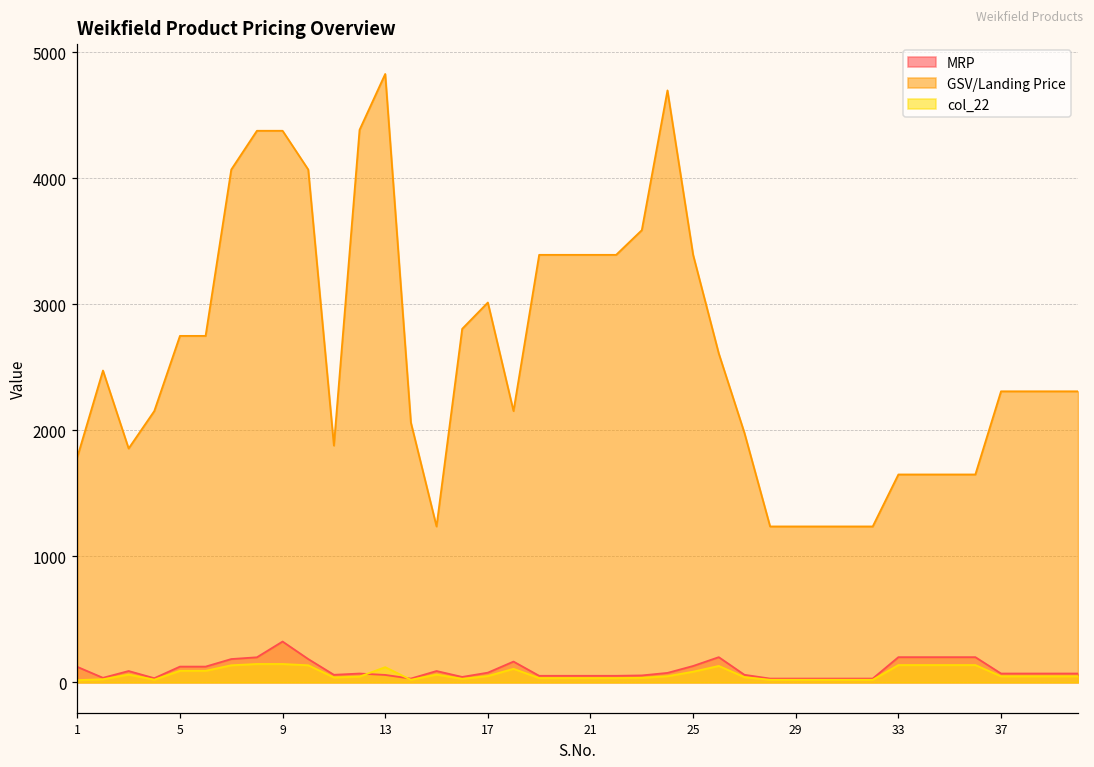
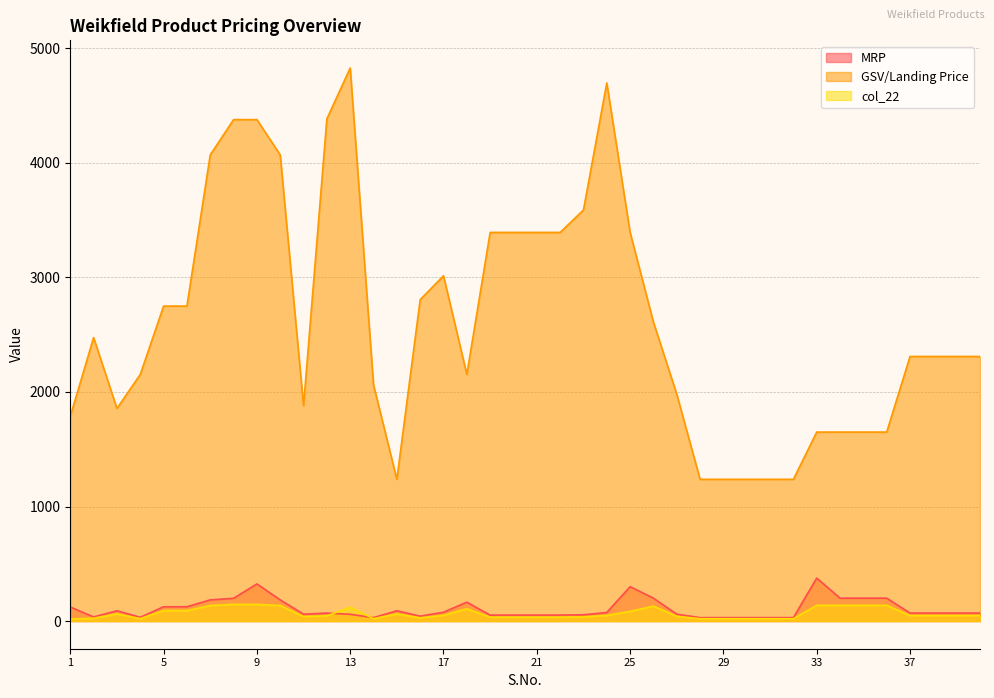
MRP, 25: 130 -> 300
MRP, 33: 200 -> 380
